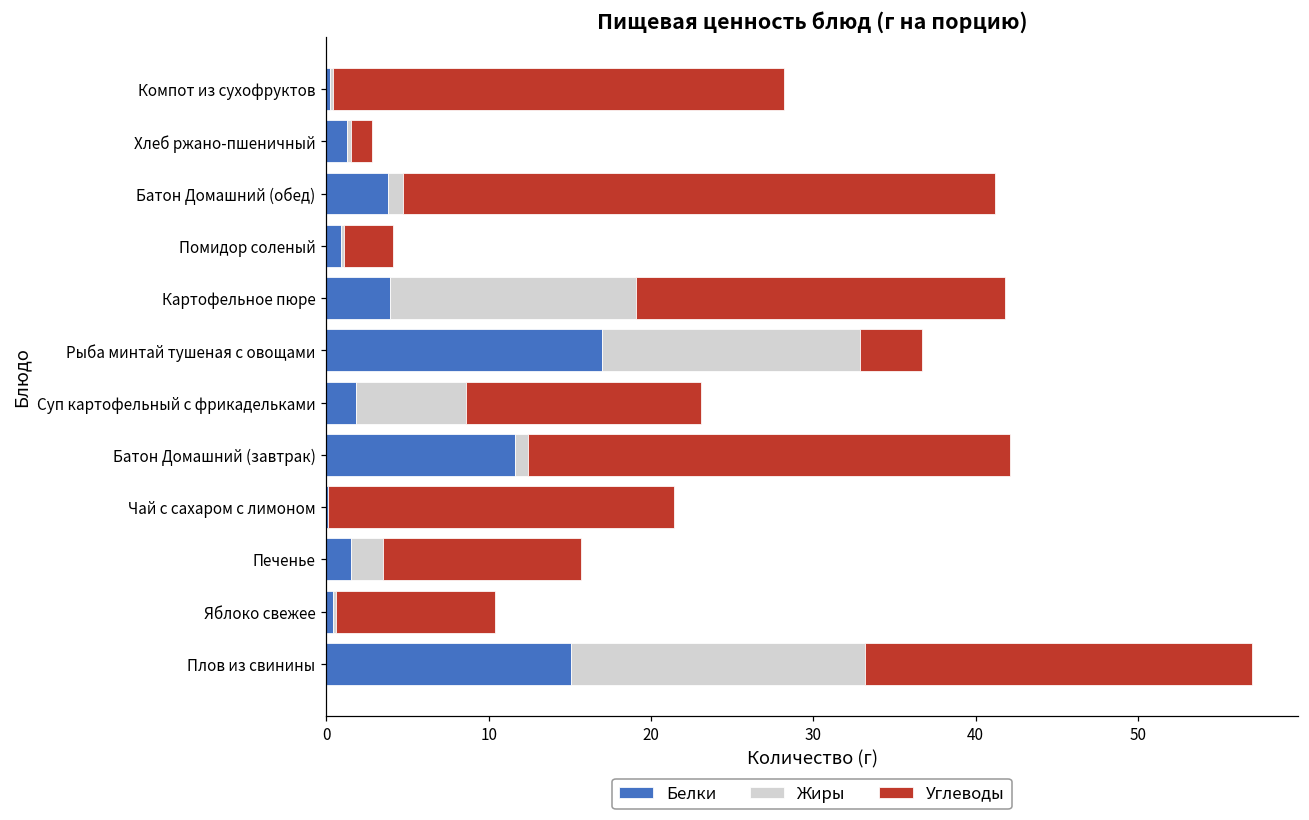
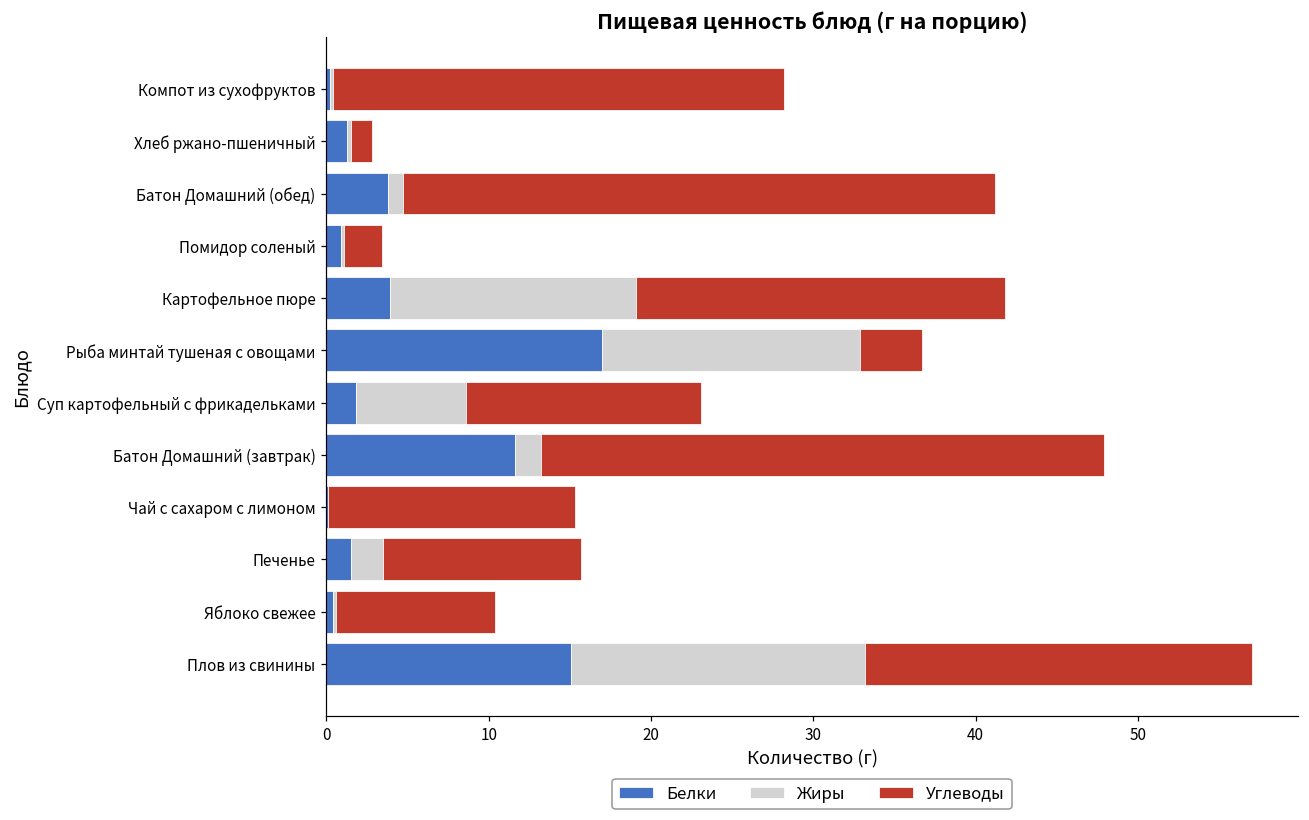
Углеводы, Помидор соленый: 3.0 -> 2.3
Жиры, Батон Домашний (завтрак): 0.8 -> 1.6
Углеводы, Батон Домашний (завтрак): 29.7 -> 34.7
Углеводы, Чай с сахаром с лимоном: 21.3 -> 15.2
